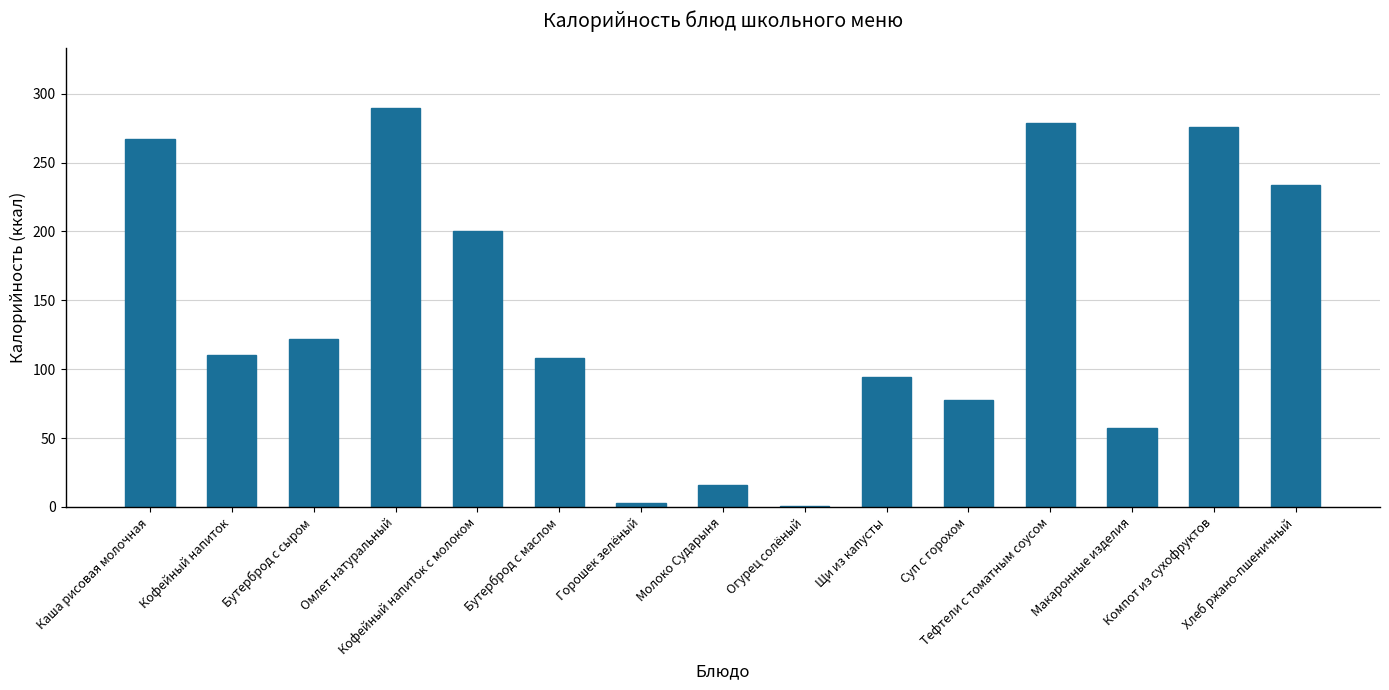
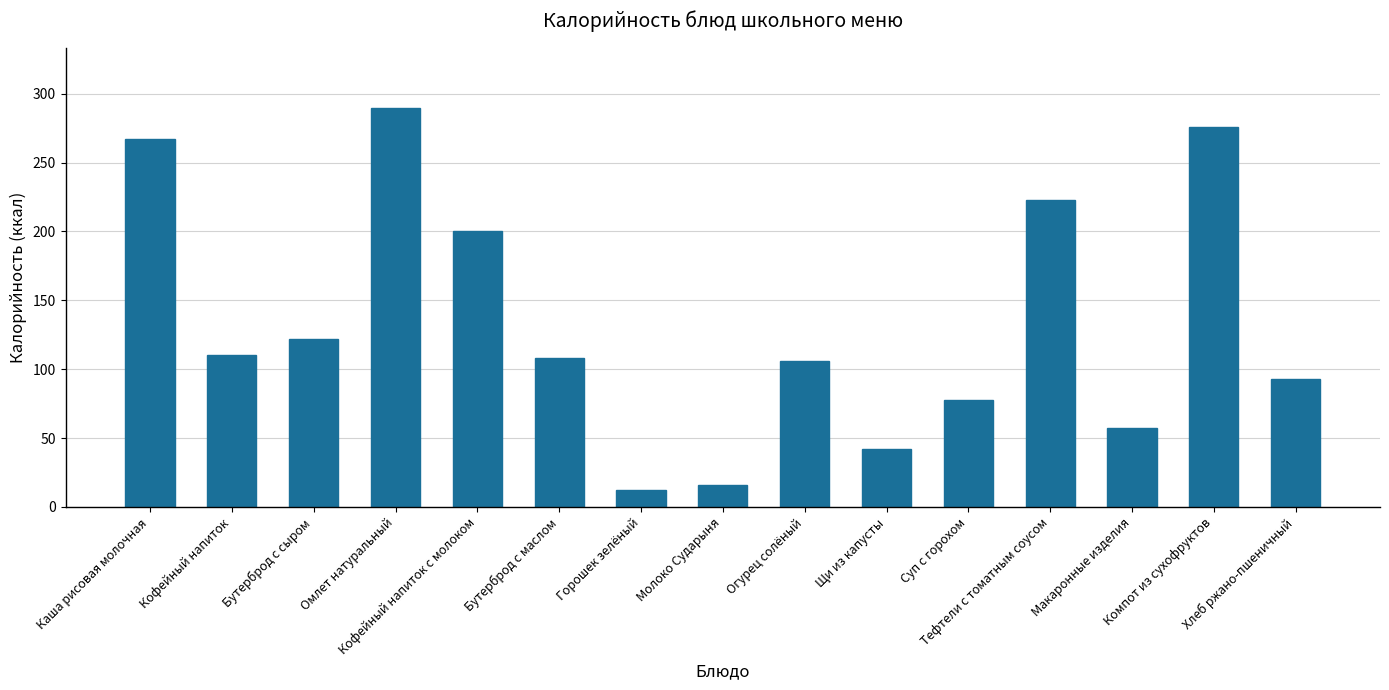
Горошек зелёный: 3 -> 12
Огурец солёный: 1 -> 106
Щи из капусты: 94 -> 42
Тефтели с томатным соусом: 279 -> 223
Хлеб ржано-пшеничный: 234 -> 93
